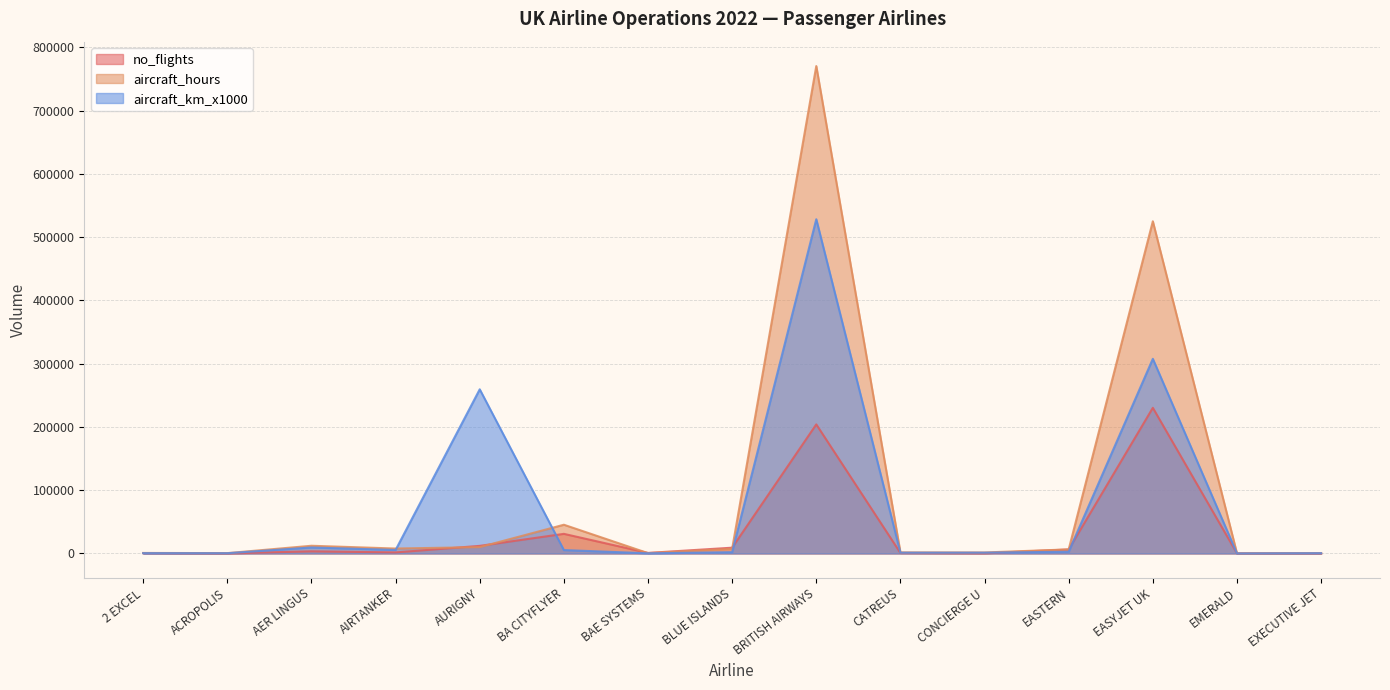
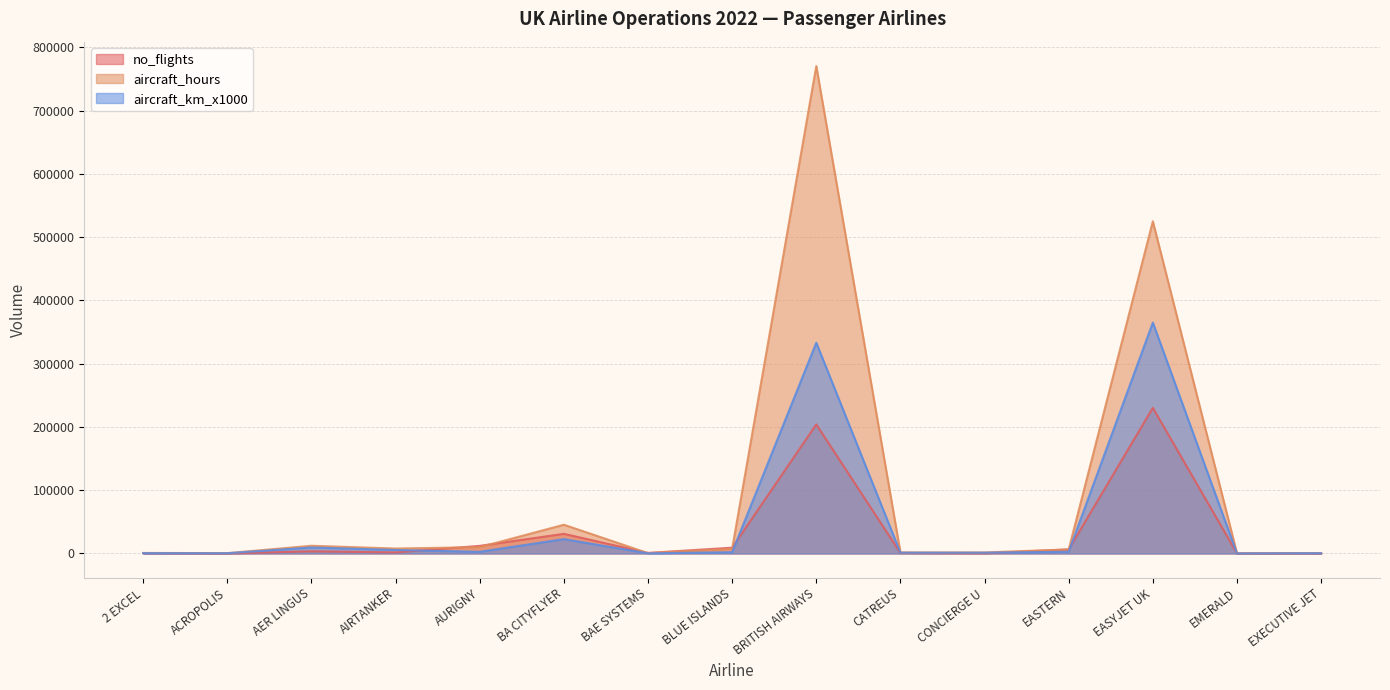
aircraft_km_x1000, AURIGNY: 260000 -> 0
aircraft_km_x1000, BA CITYFLYER: 10000 -> 20000
aircraft_km_x1000, BRITISH AIRWAYS: 530000 -> 330000
aircraft_km_x1000, EASYJET UK: 310000 -> 370000
